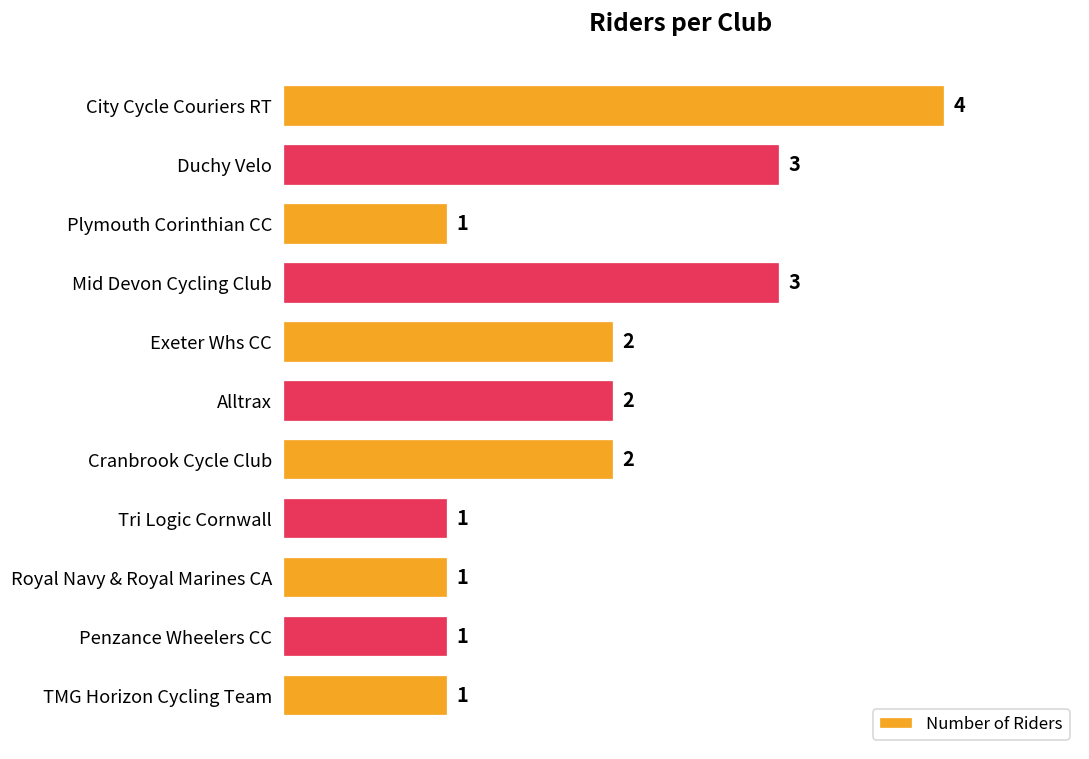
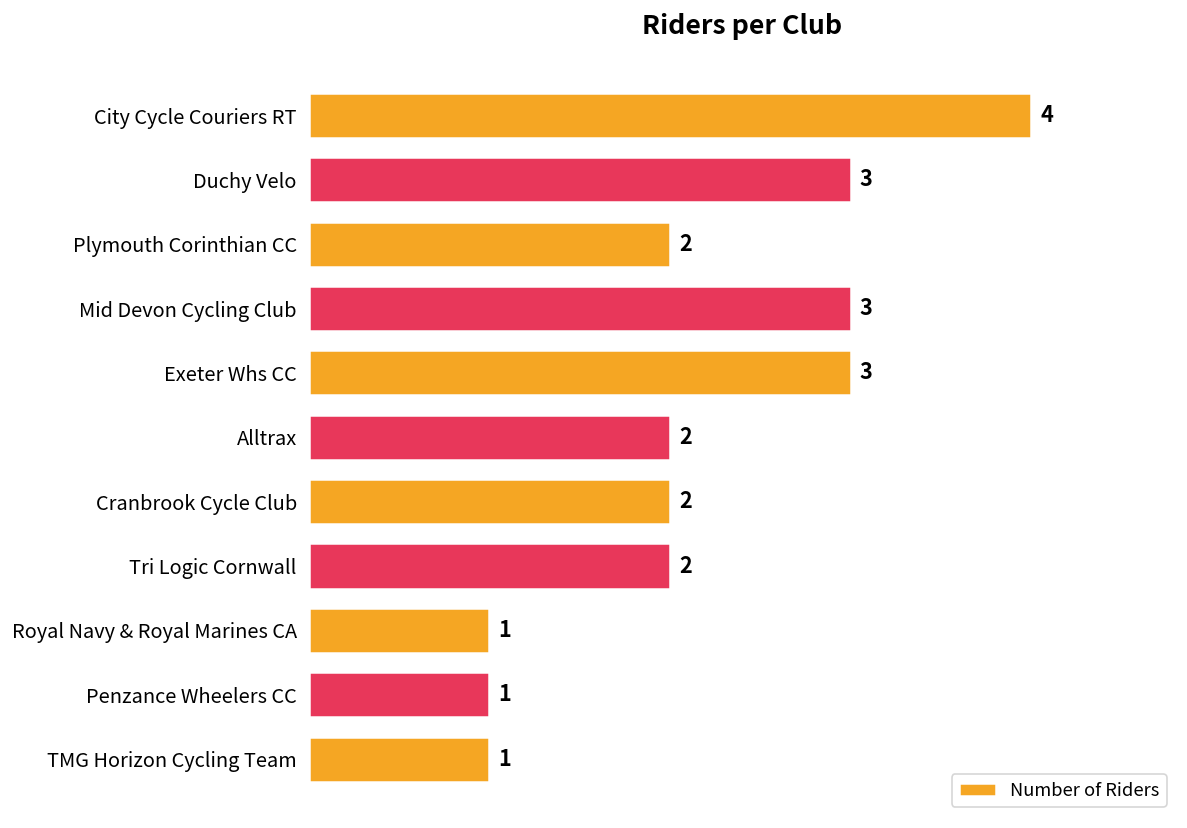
Plymouth Corinthian CC: 1 -> 2
Exeter Whs CC: 2 -> 3
Tri Logic Cornwall: 1 -> 2
